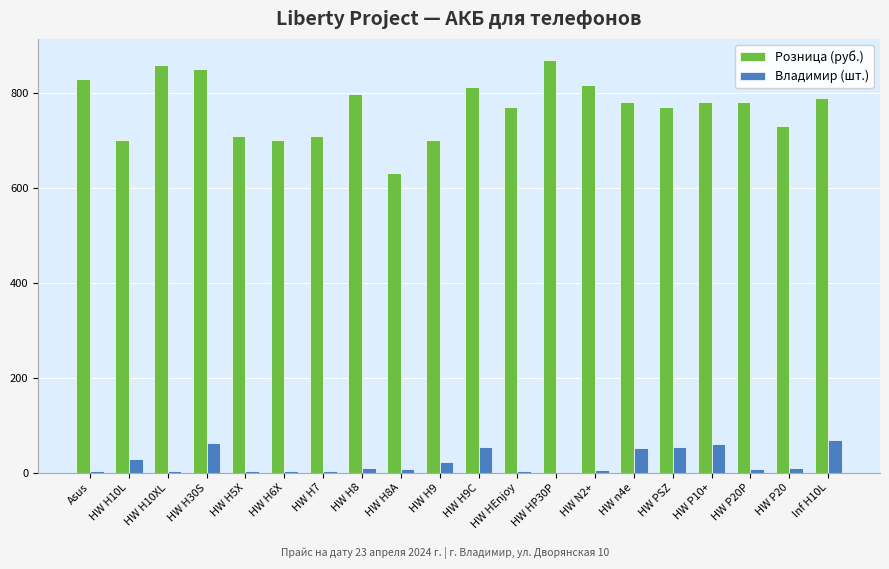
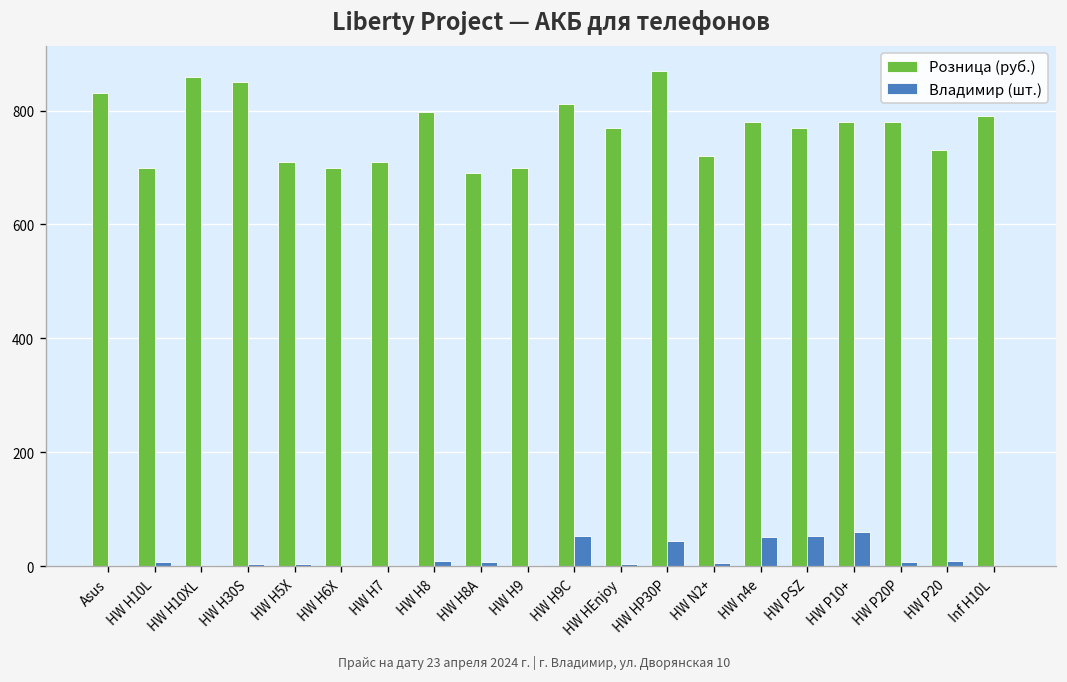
Владимир (шт.), HW H10L: 30 -> 10
Владимир (шт.), HW H30S: 60 -> 0
Розница (руб.), HW H8A: 630 -> 690
Владимир (шт.), HW H9: 20 -> 0
Владимир (шт.), HW HP30P: 0 -> 50
Розница (руб.), HW N2+: 820 -> 720
Владимир (шт.), Inf H10L: 70 -> 0
